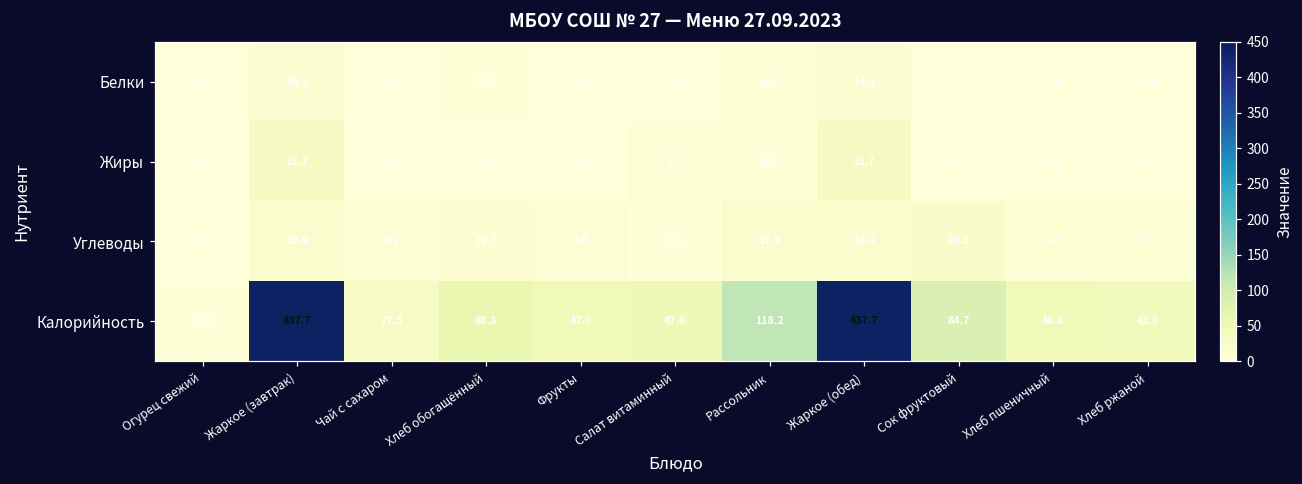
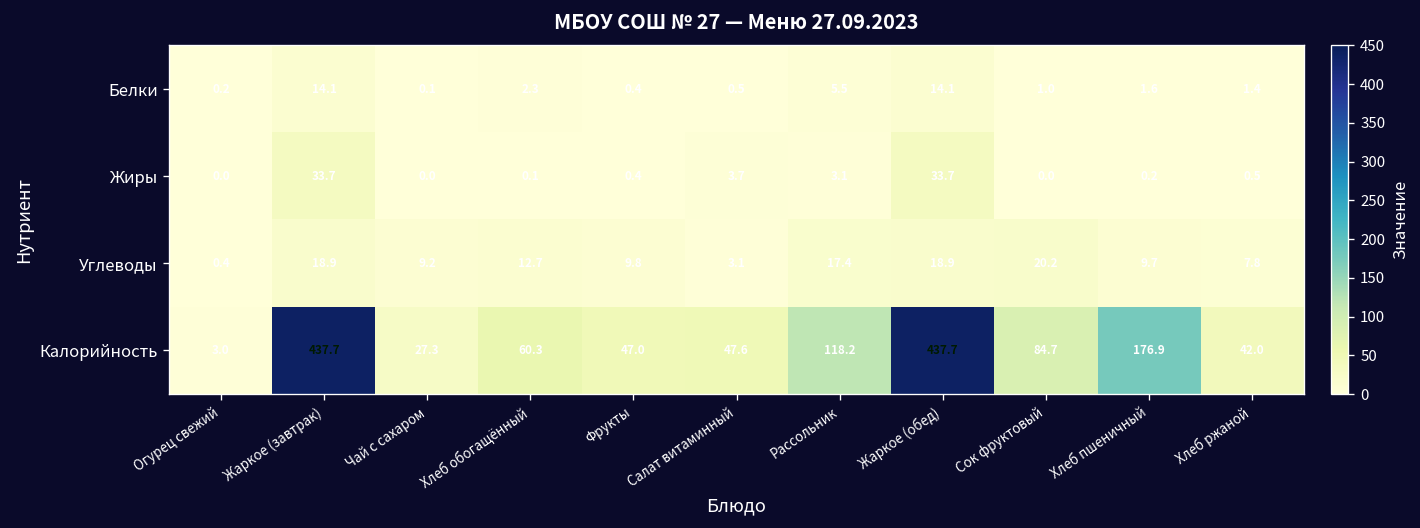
Калорийность, Хлеб пшеничный: 46.8 -> 176.9
